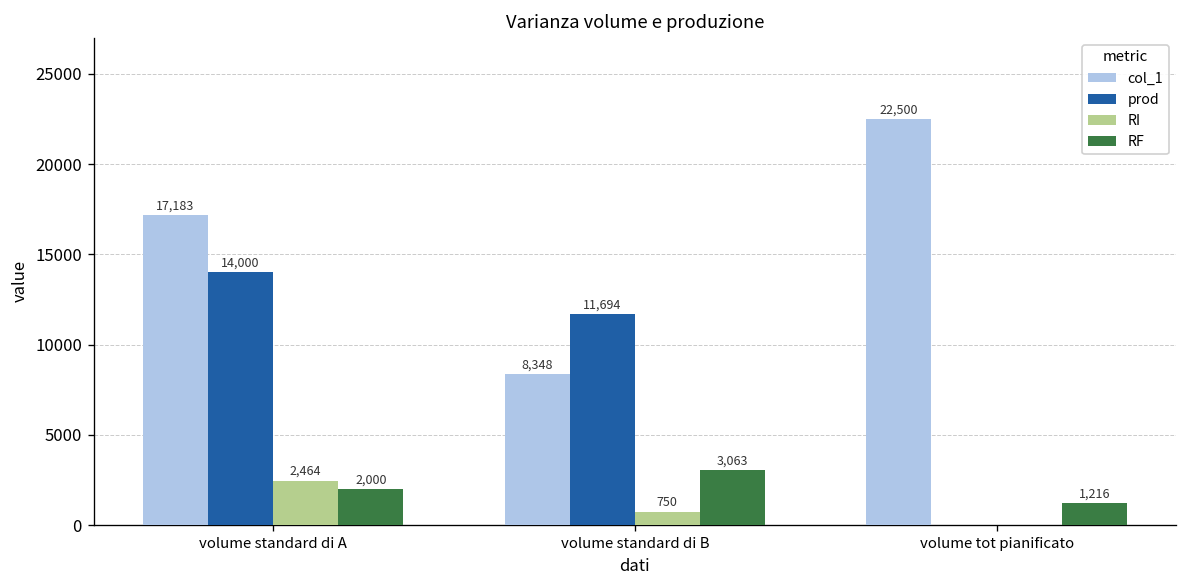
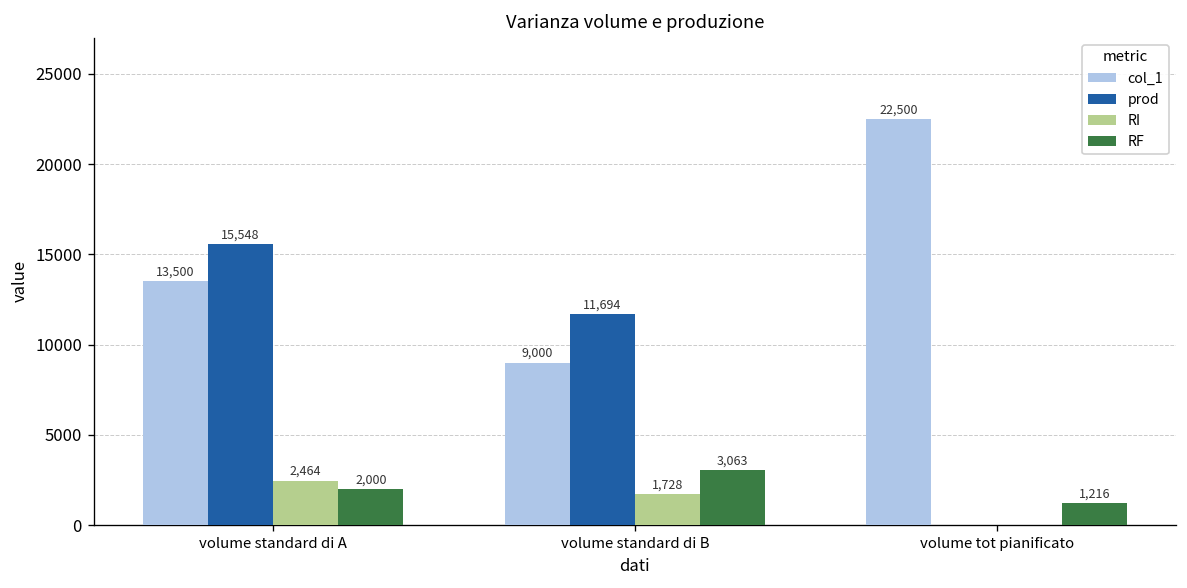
col_1, volume standard di A: 17,183 -> 13,500
prod, volume standard di A: 14,000 -> 15,548
col_1, volume standard di B: 8,348 -> 9,000
RI, volume standard di B: 750 -> 1,728
